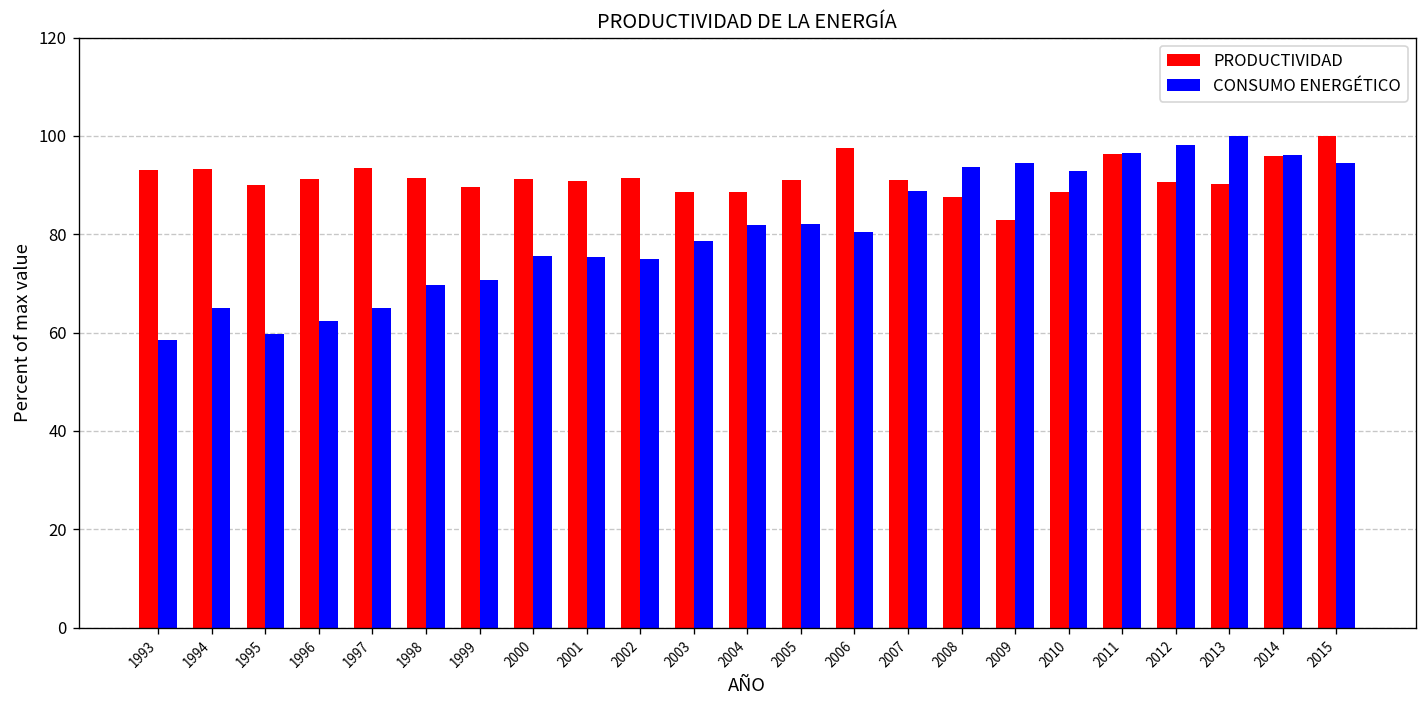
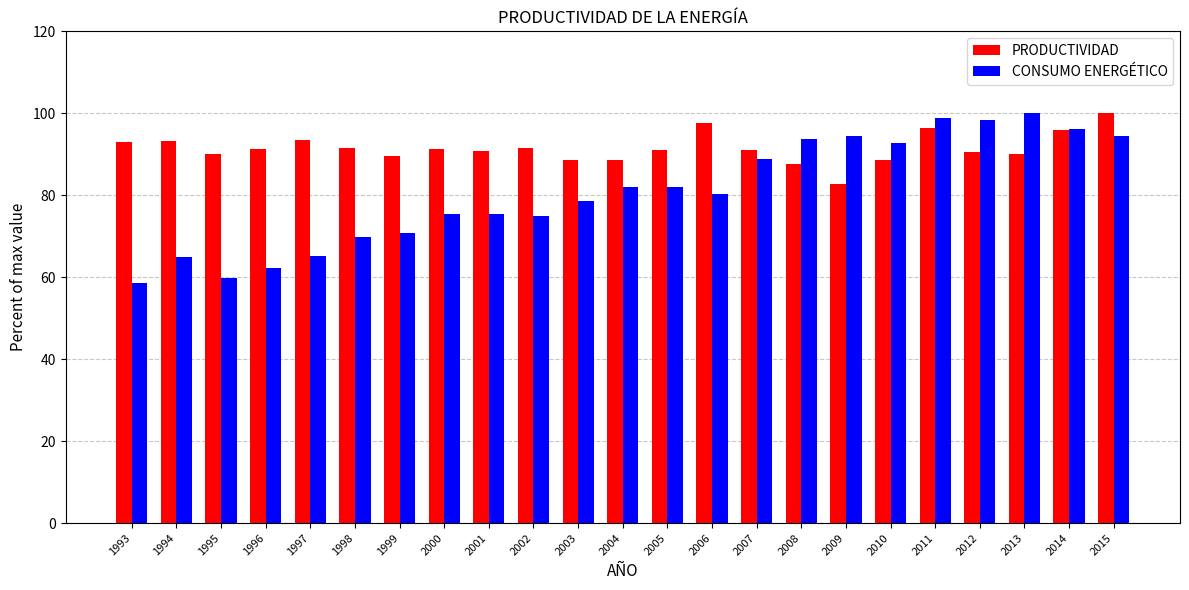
CONSUMO ENERGÉTICO, 2011: 97 -> 99
